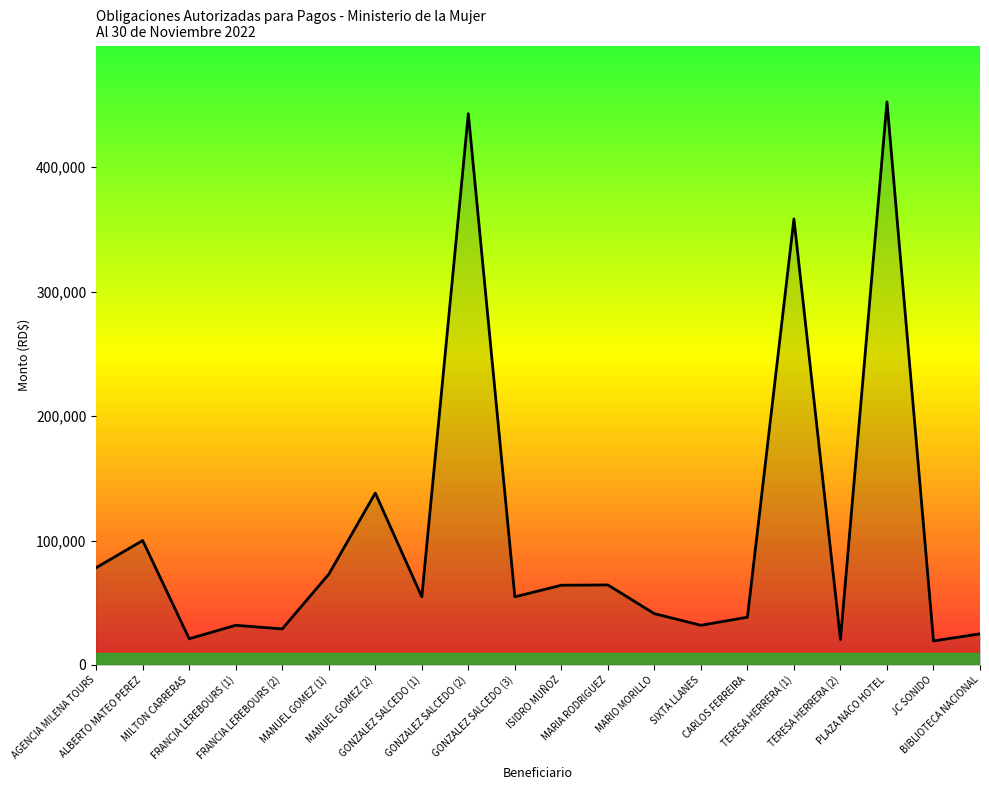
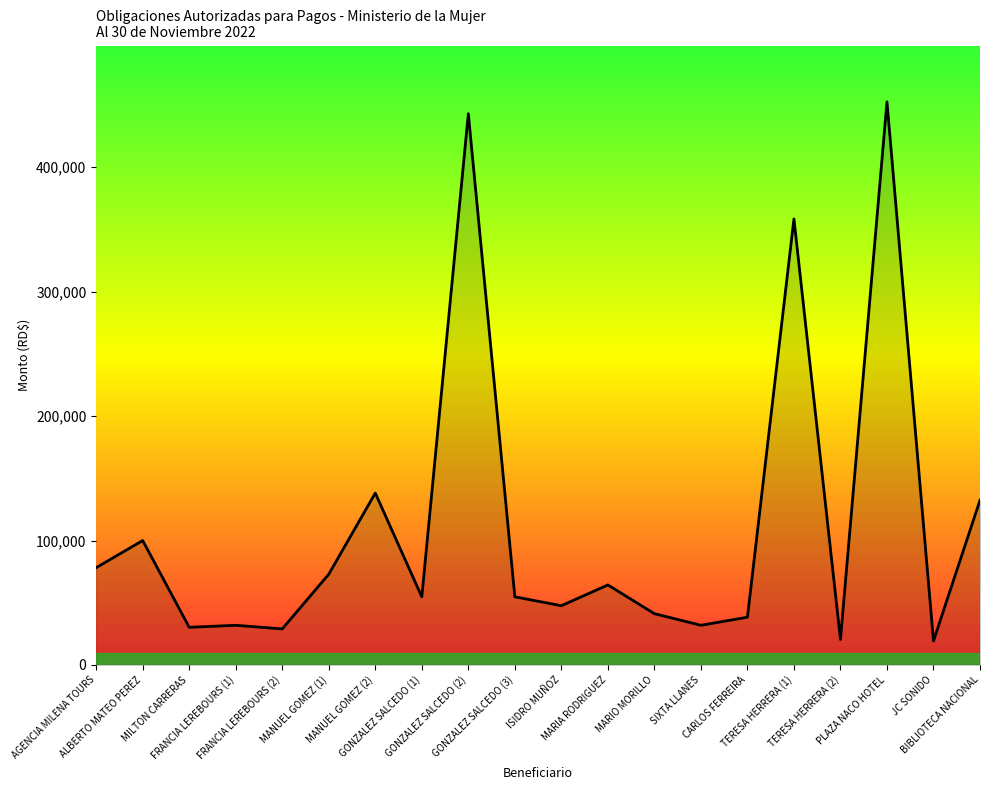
MILTON CARRERAS: 21,000 -> 30,000
ISIDRO MUÑOZ: 64,000 -> 48,000
BIBLIOTECA NACIONAL: 25,000 -> 132,000
